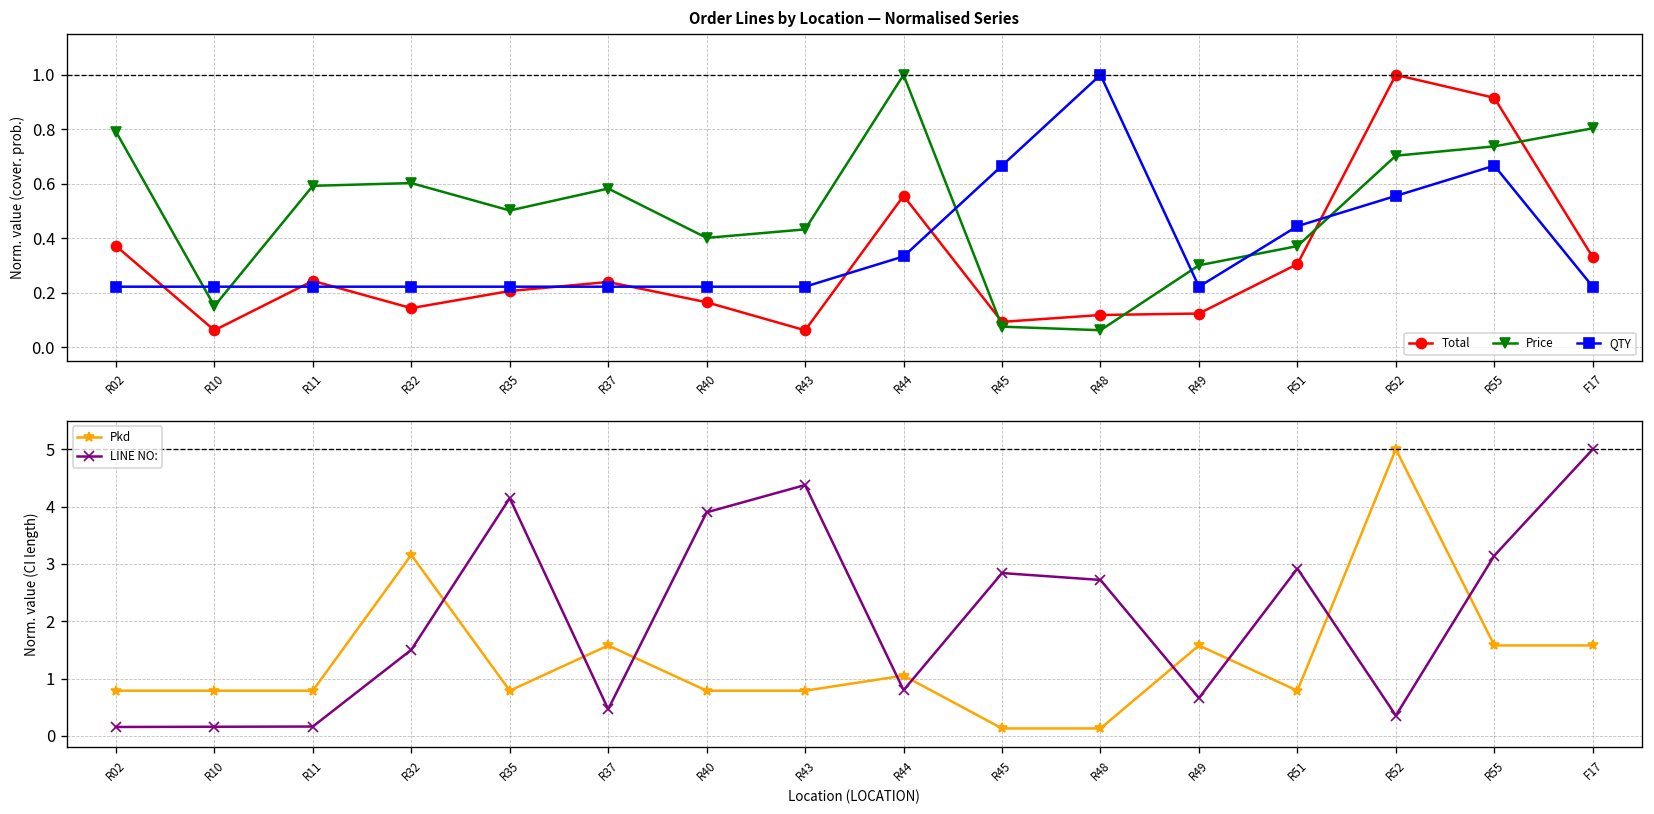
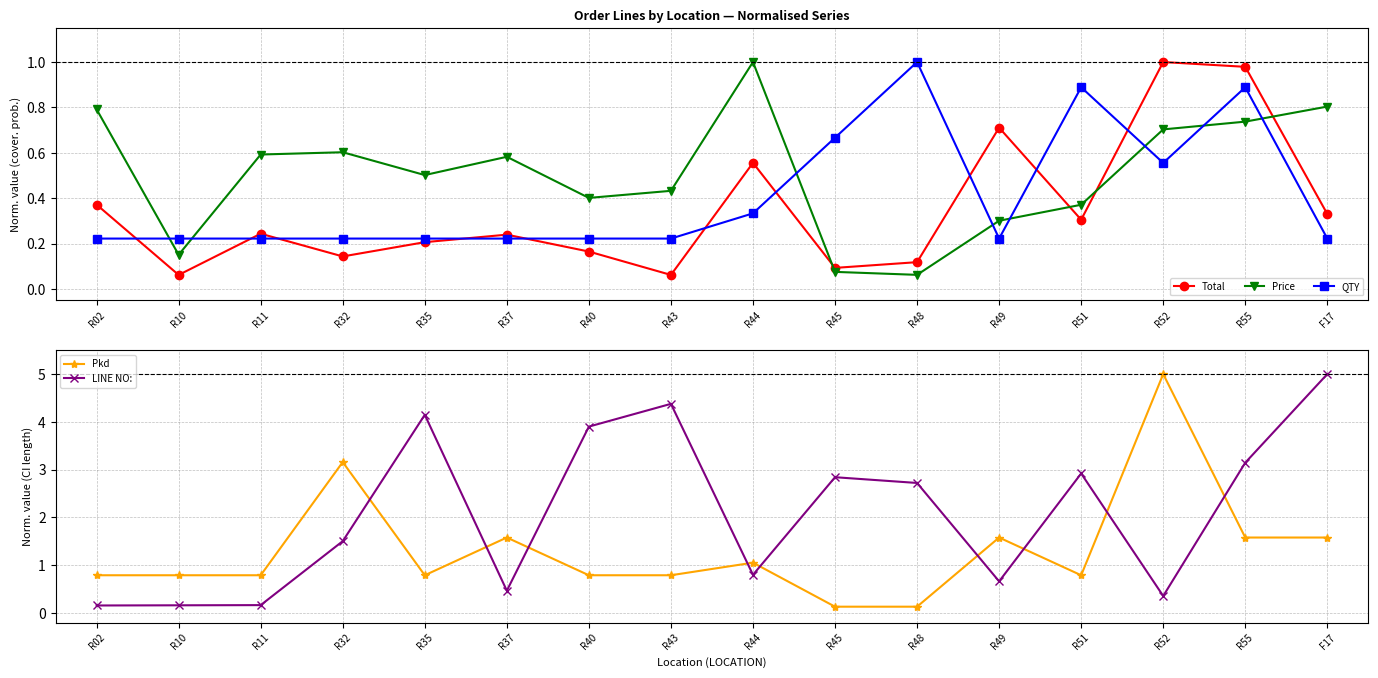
Order Lines by Location — Normalised Series, Total, R49: 0.12 -> 0.71
Order Lines by Location — Normalised Series, QTY, R51: 0.44 -> 0.89
Order Lines by Location — Normalised Series, Total, R55: 0.92 -> 0.98
Order Lines by Location — Normalised Series, QTY, R55: 0.67 -> 0.89
